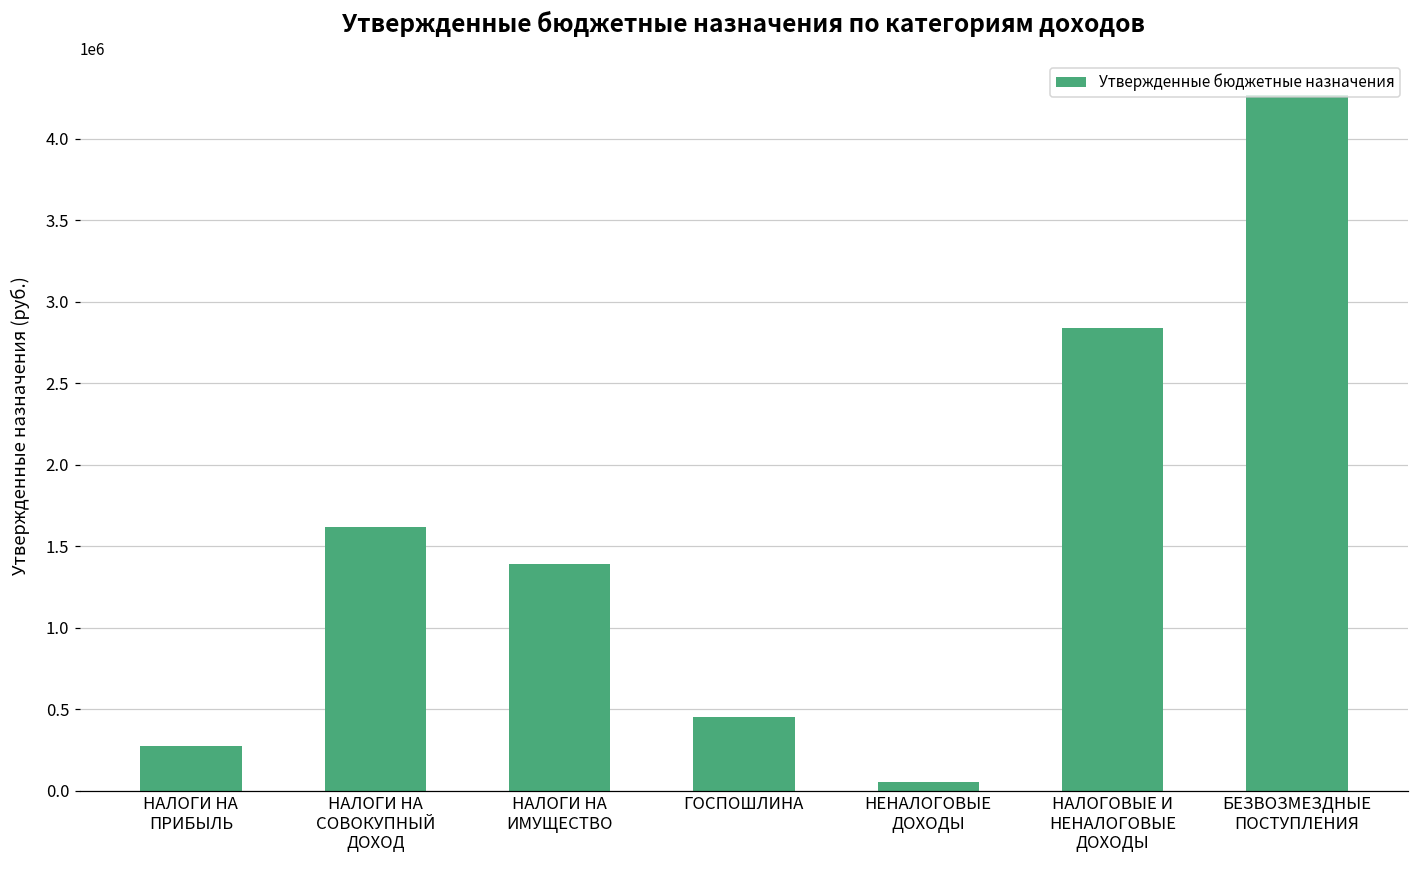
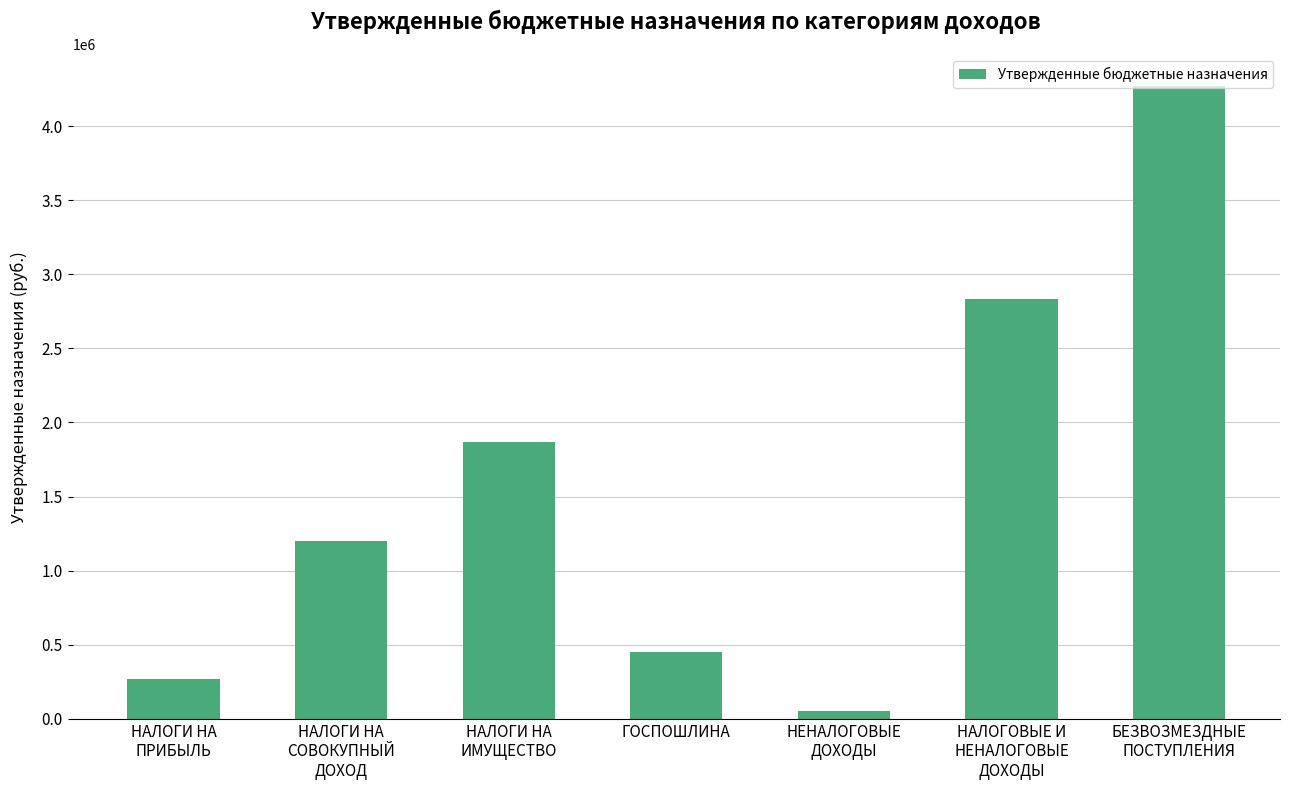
НАЛОГИ НА СОВОКУПНЫЙ ДОХОД: 1620000 -> 1200000
НАЛОГИ НА ИМУЩЕСТВО: 1390000 -> 1870000
